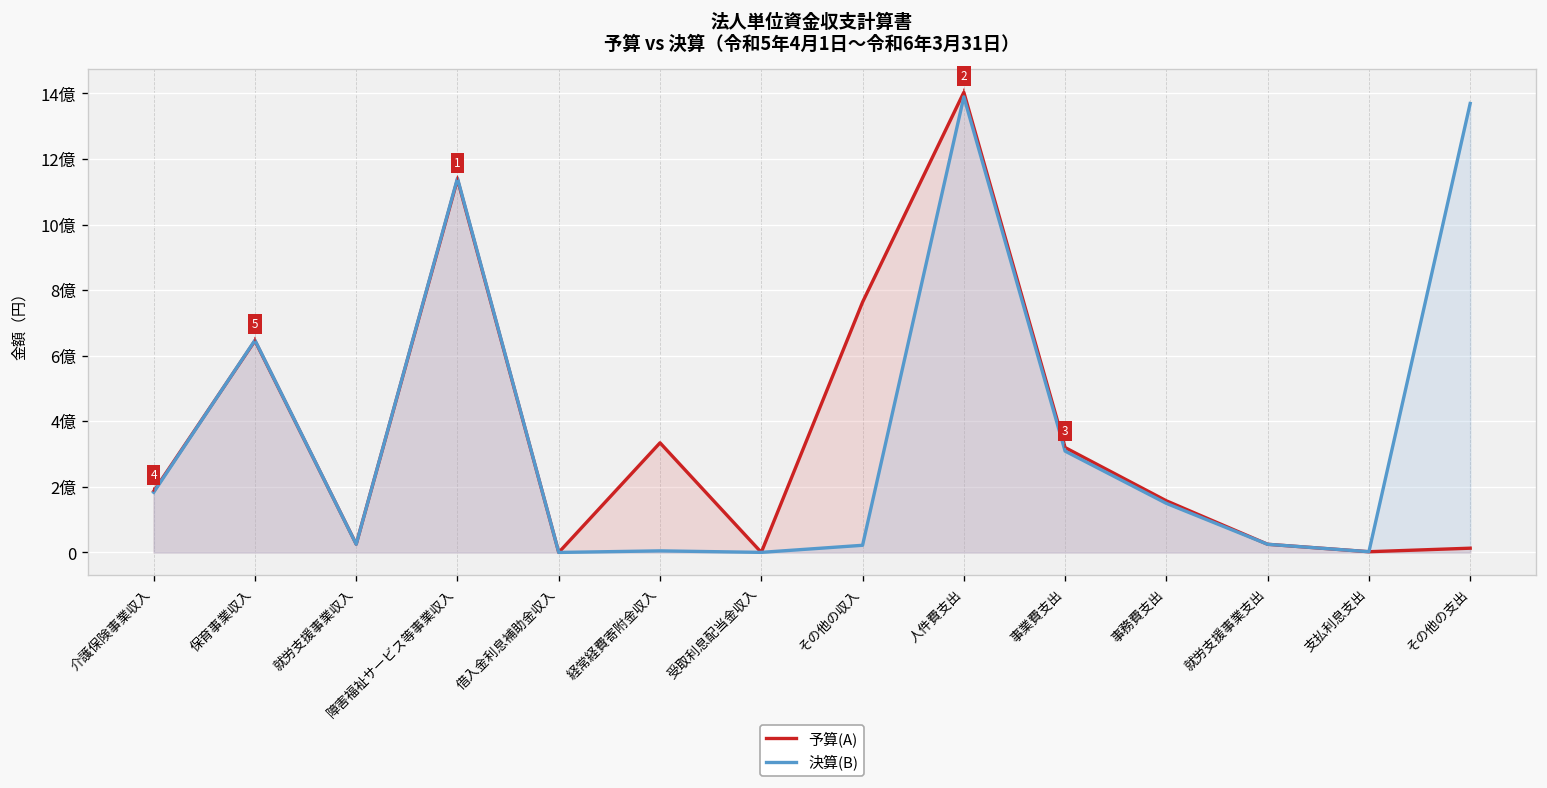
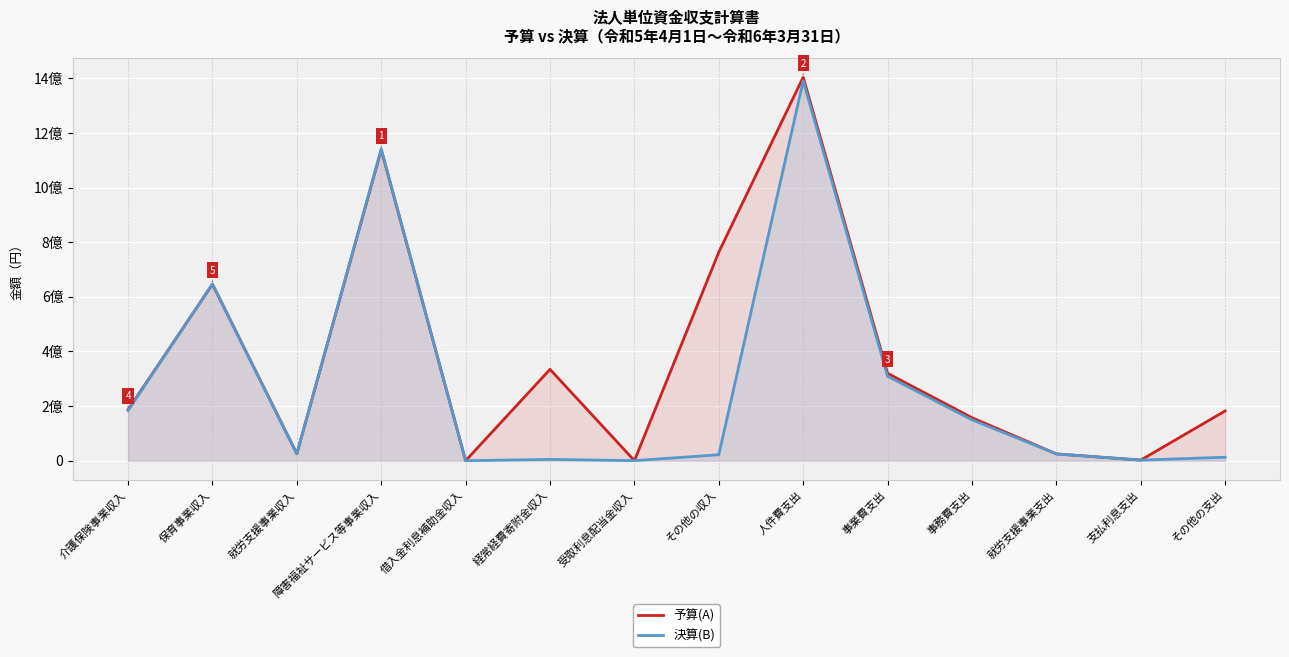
予算(A), その他の支出: 0.1億 -> 1.8億
決算(B), その他の支出: 13.7億 -> 0.1億
